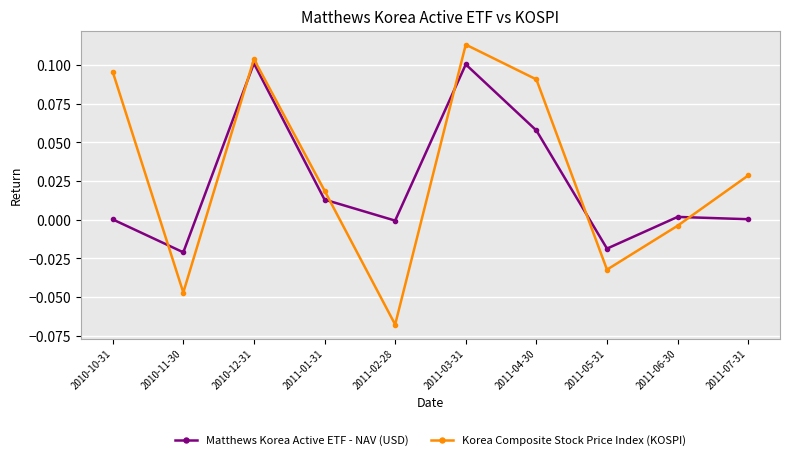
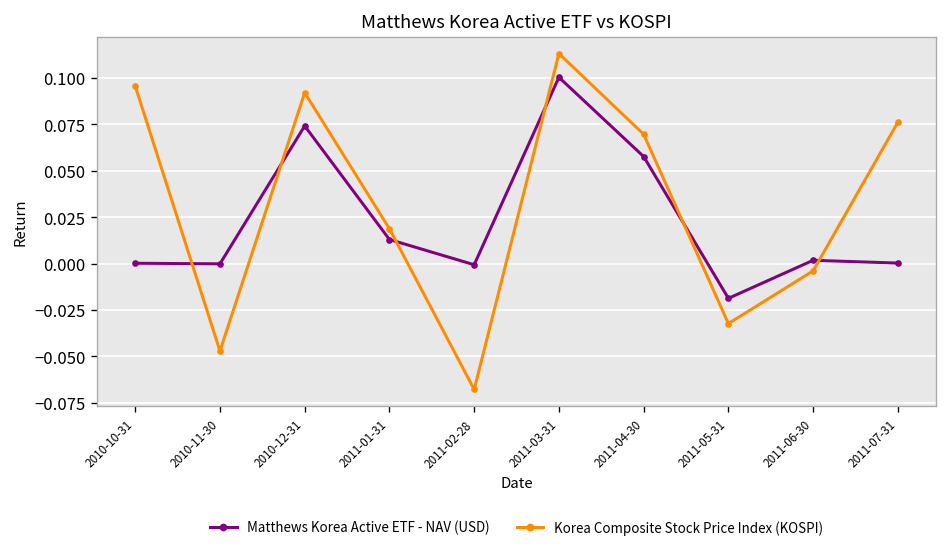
Matthews Korea Active ETF - NAV (USD), 2010-11-30: -0.021 -> 0.000
Matthews Korea Active ETF - NAV (USD), 2010-12-31: 0.101 -> 0.074
Korea Composite Stock Price Index (KOSPI), 2010-12-31: 0.104 -> 0.092
Korea Composite Stock Price Index (KOSPI), 2011-04-30: 0.091 -> 0.070
Korea Composite Stock Price Index (KOSPI), 2011-07-31: 0.029 -> 0.076
